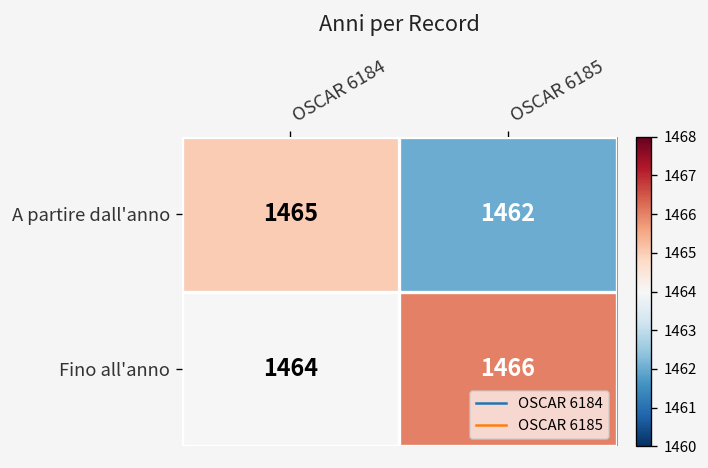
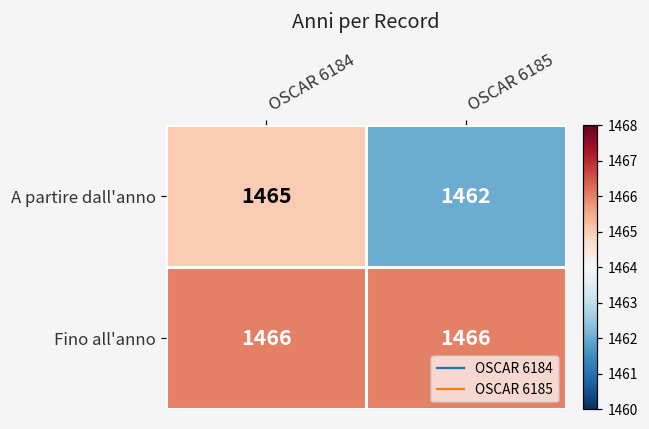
Fino all'anno, OSCAR 6184: 1464 -> 1466
